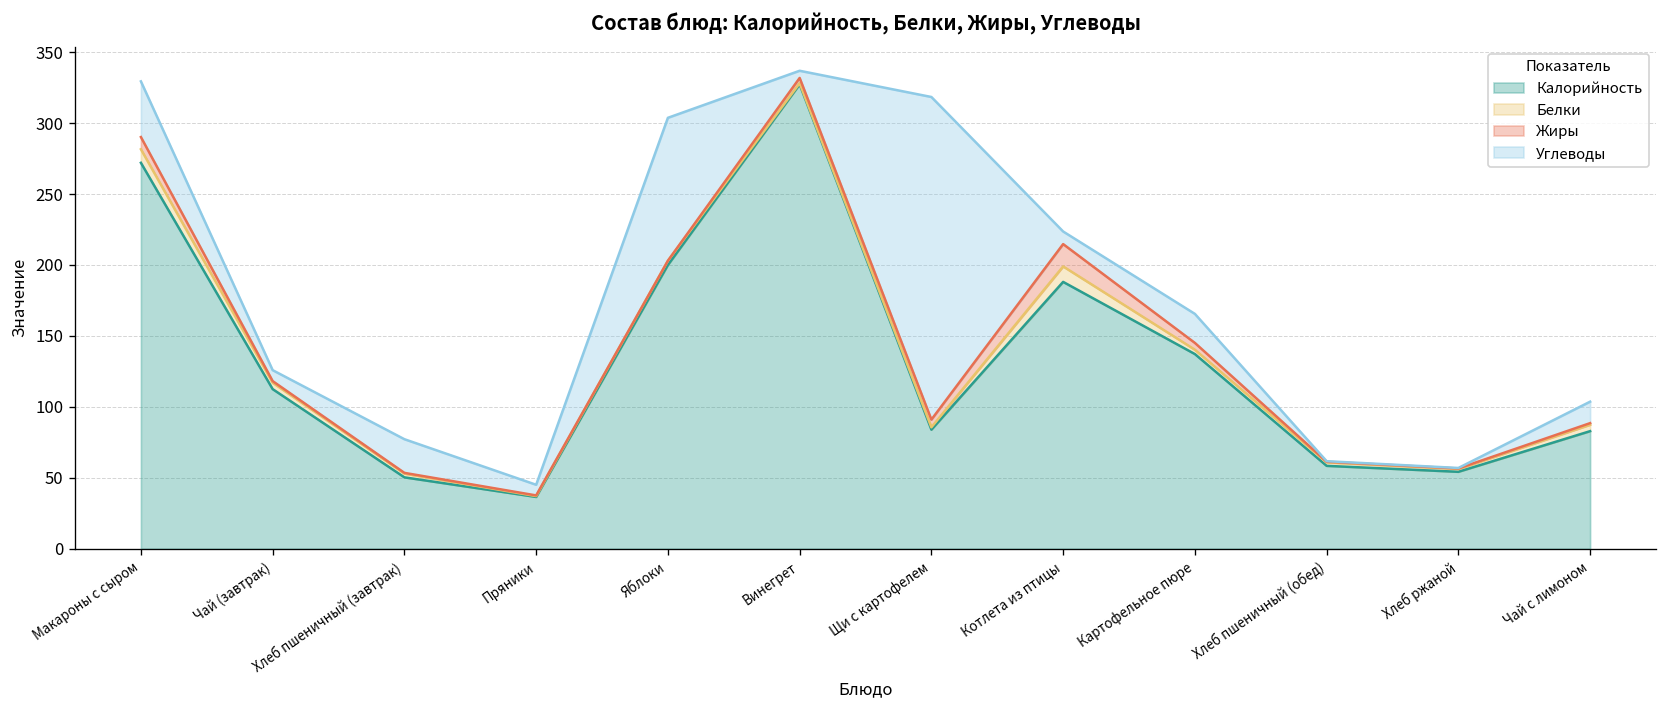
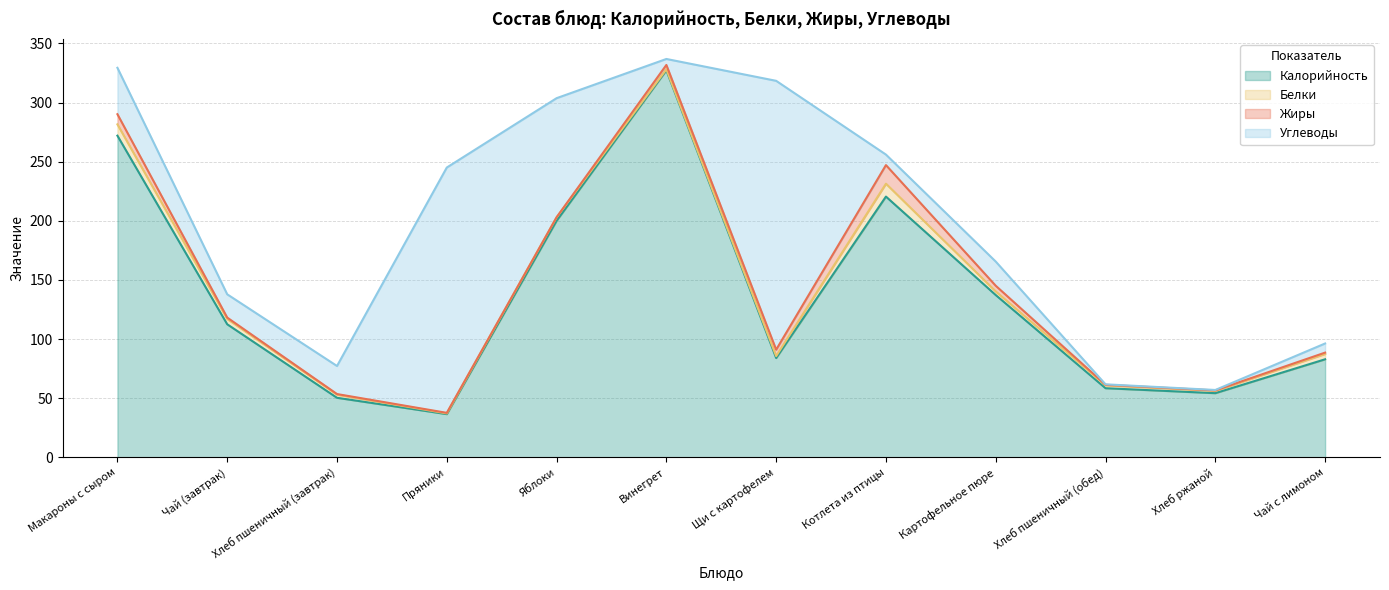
Углеводы, Чай (завтрак): 8 -> 20
Углеводы, Пряники: 8 -> 207
Калорийность, Котлета из птицы: 188 -> 221
Углеводы, Чай с лимоном: 15 -> 8
